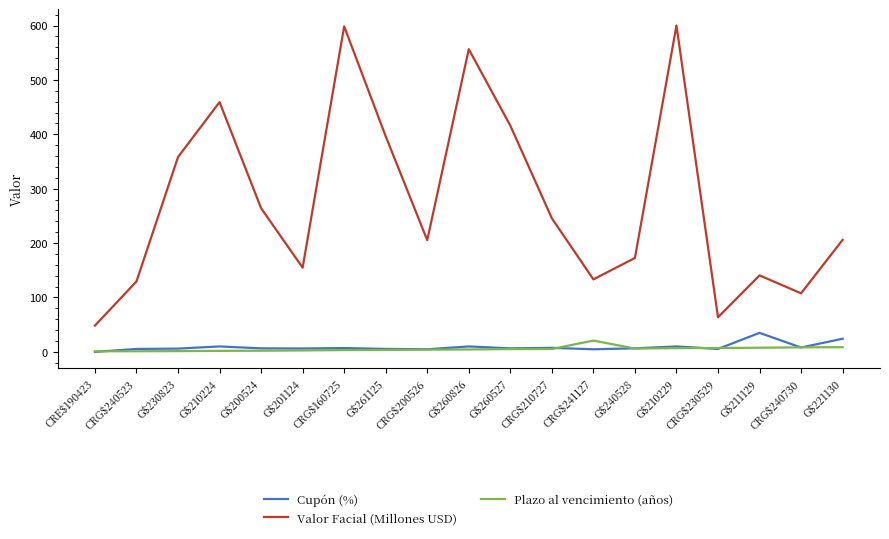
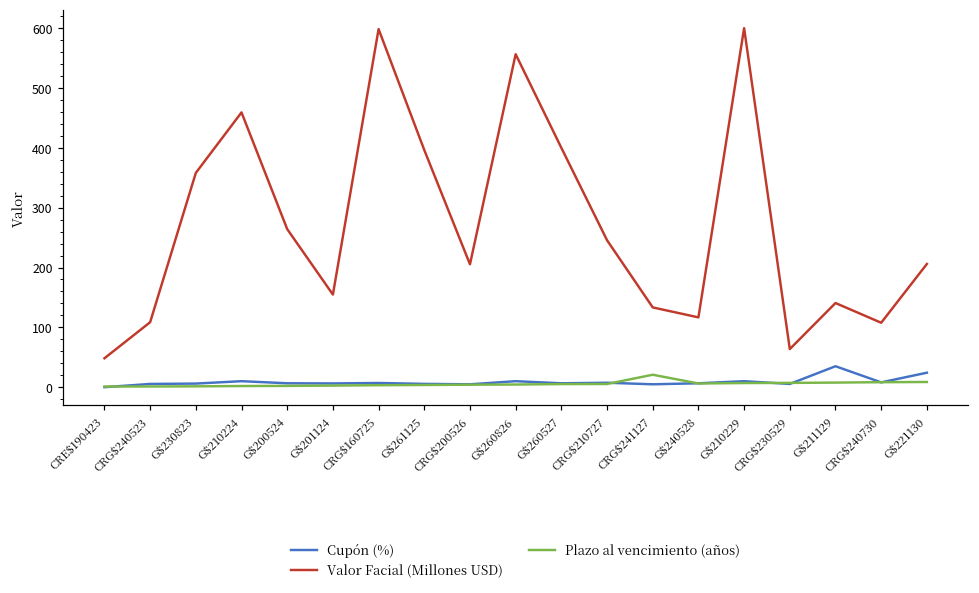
Valor Facial (Millones USD), CRG$240523: 130 -> 110
Valor Facial (Millones USD), G$260527: 420 -> 400
Valor Facial (Millones USD), G$240528: 170 -> 120
